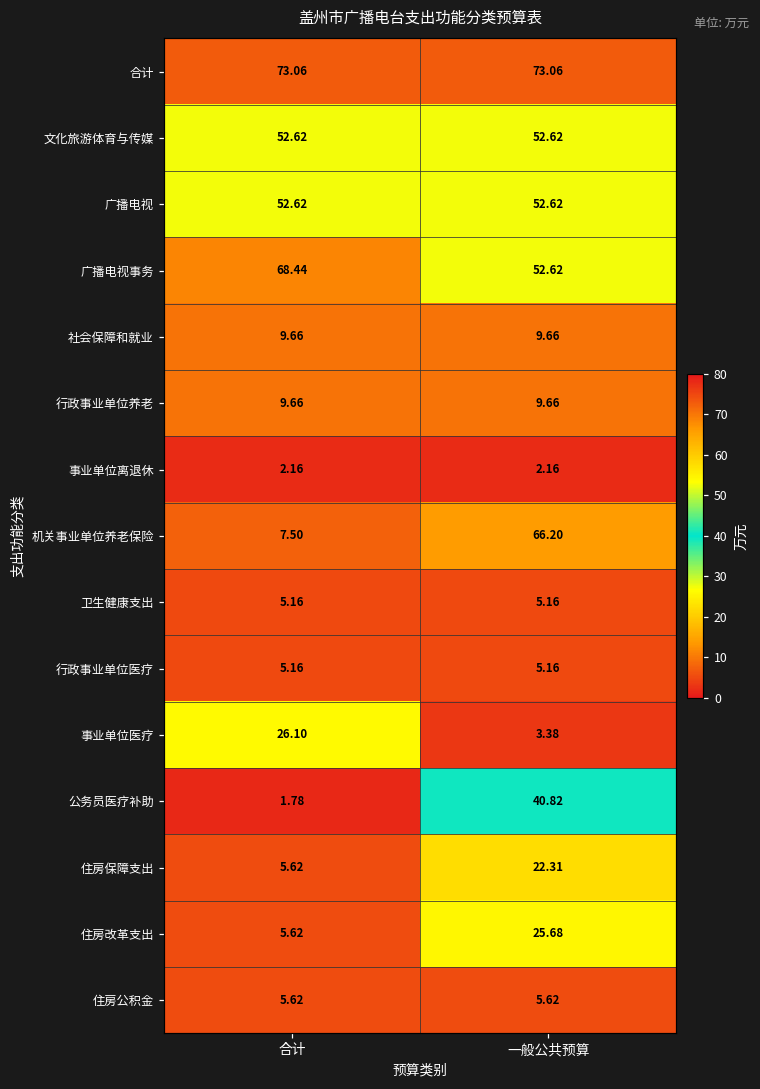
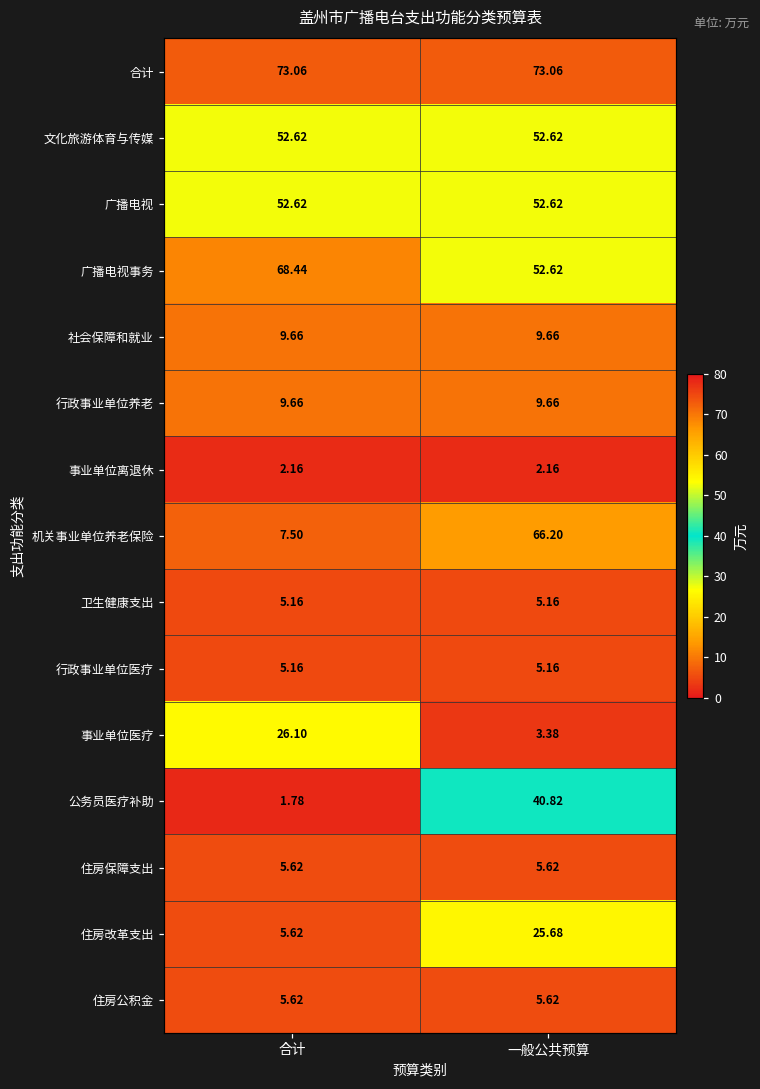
住房保障支出, 一般公共预算: 22.31 -> 5.62
